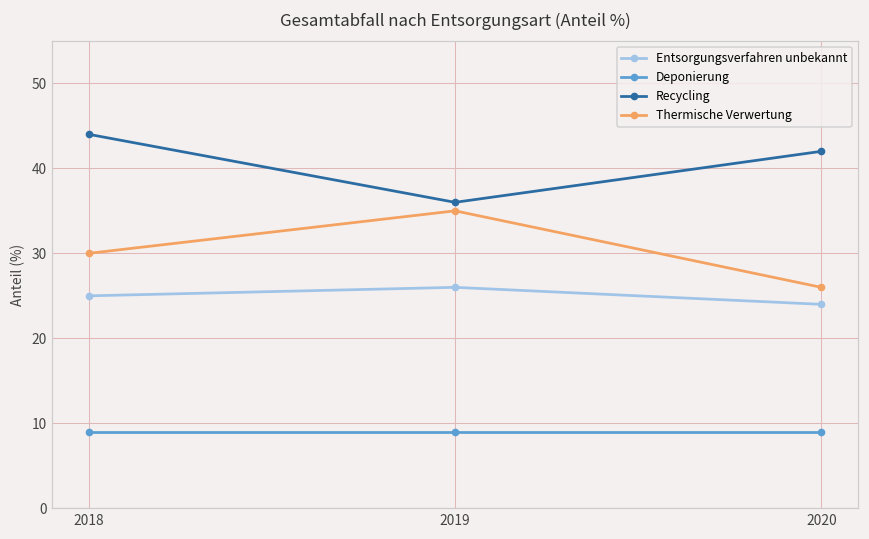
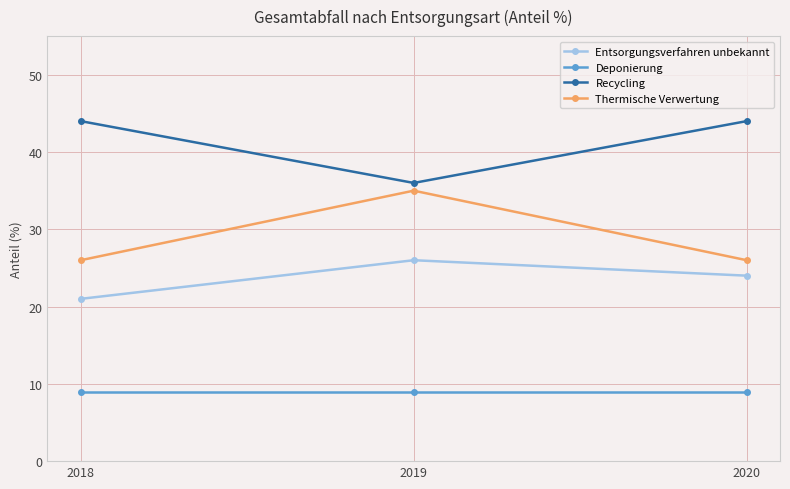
Entsorgungsverfahren unbekannt, 2018: 25 -> 21
Thermische Verwertung, 2018: 30 -> 26
Recycling, 2020: 42 -> 44
